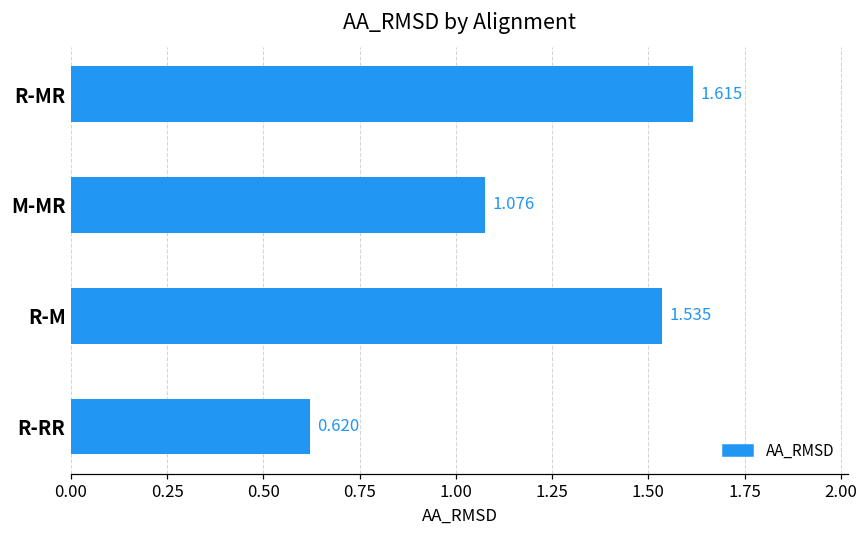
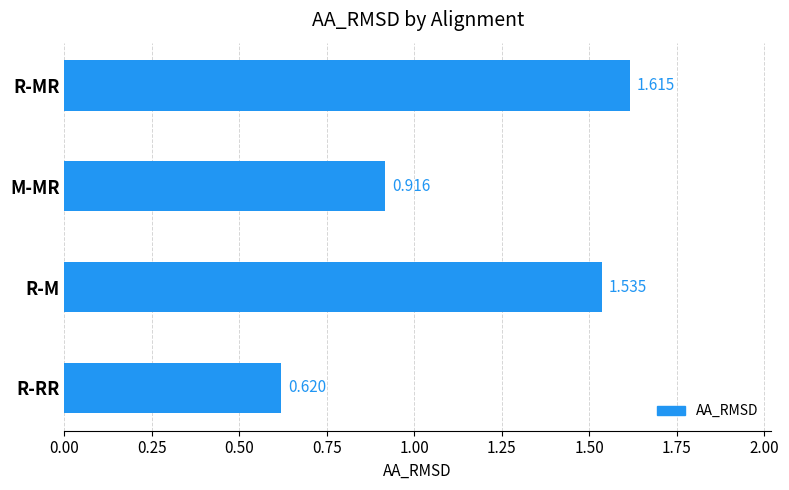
M-MR: 1.076 -> 0.916
